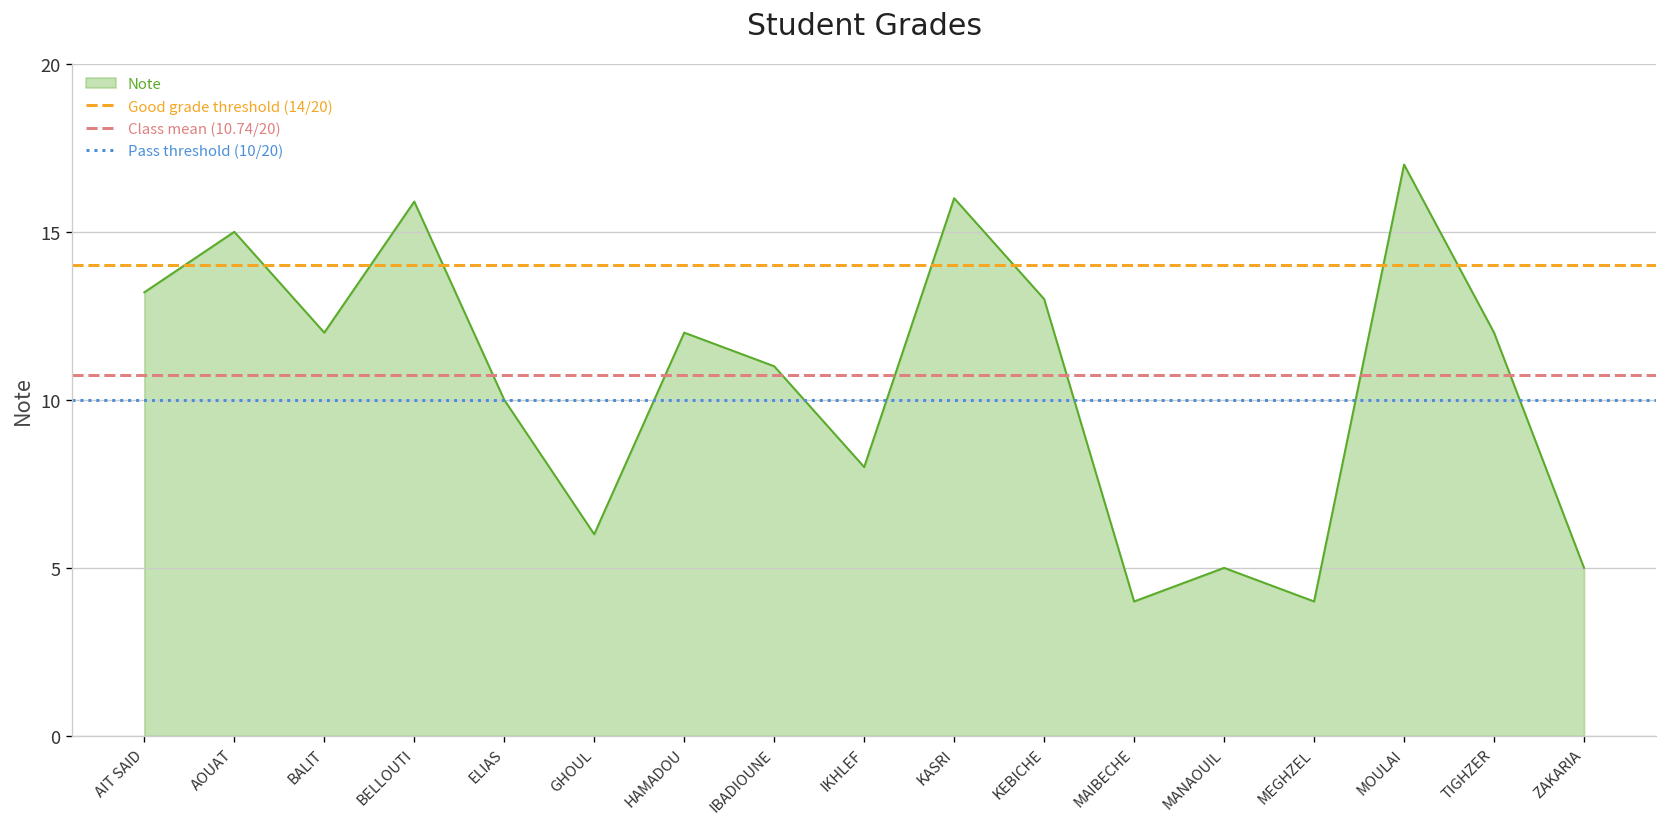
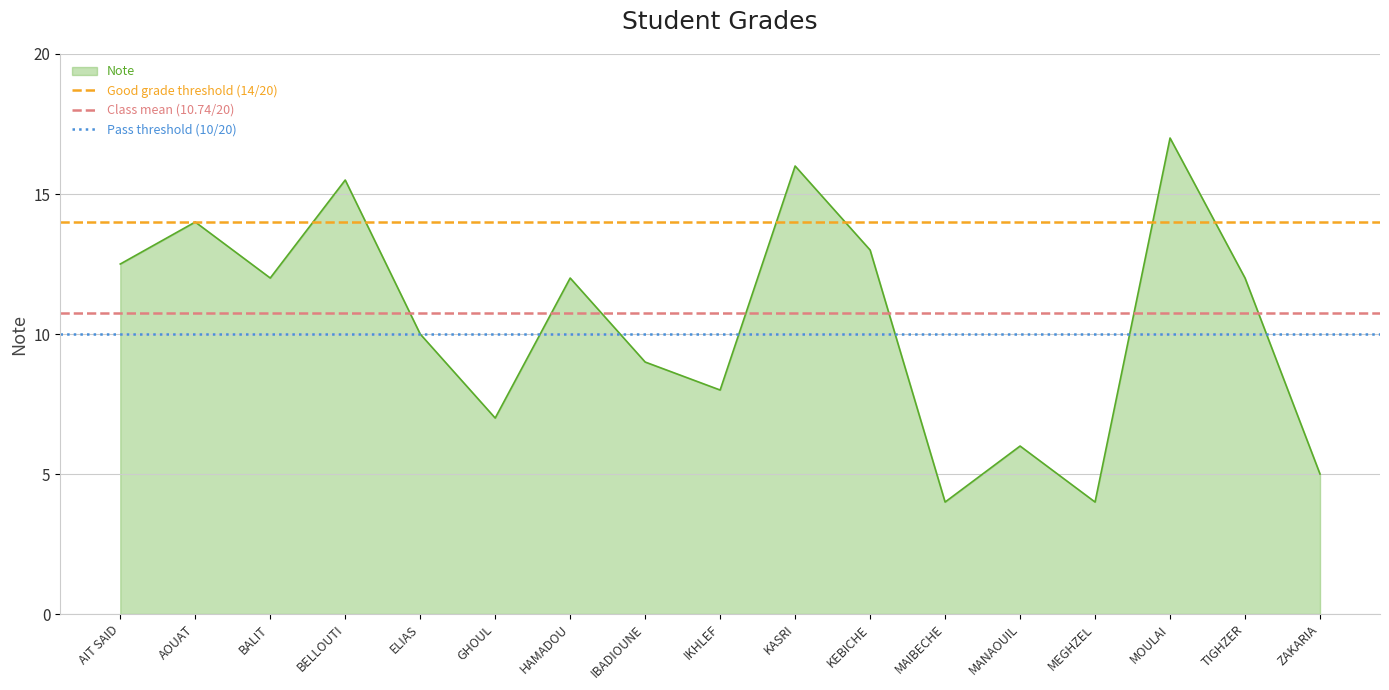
AIT SAID: 13.2 -> 12.5
AOUAT: 15 -> 14
BELLOUTI: 15.9 -> 15.5
GHOUL: 6 -> 7
IBADIOUNE: 11 -> 9
MANAOUIL: 5 -> 6
